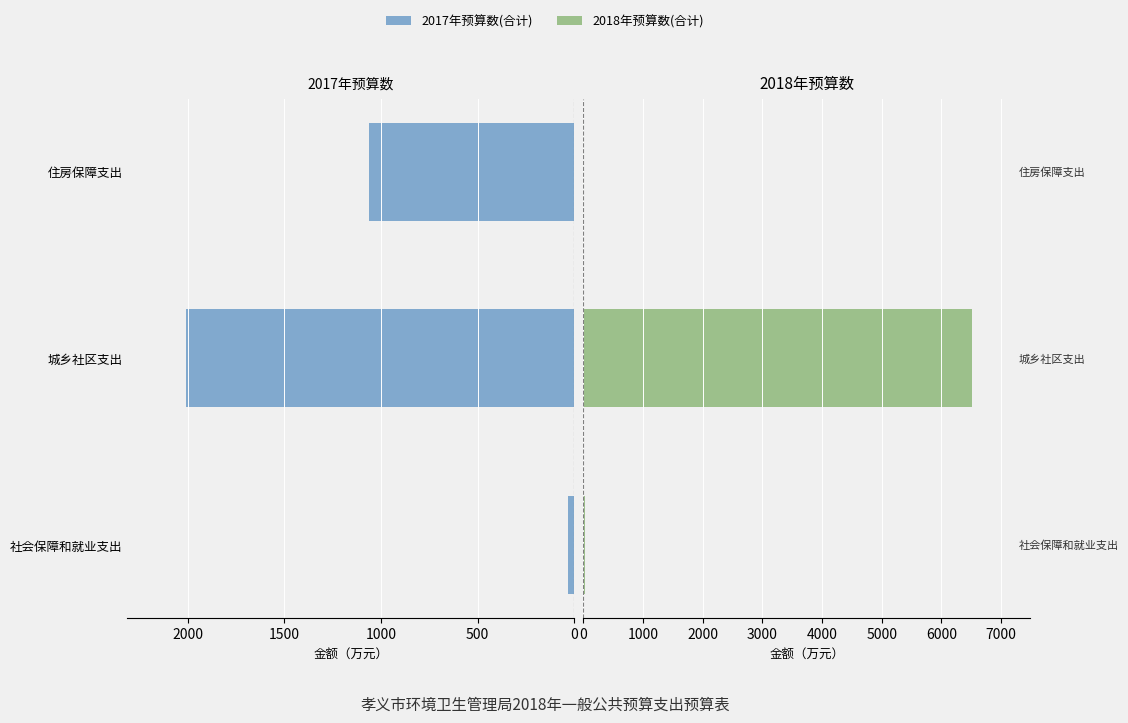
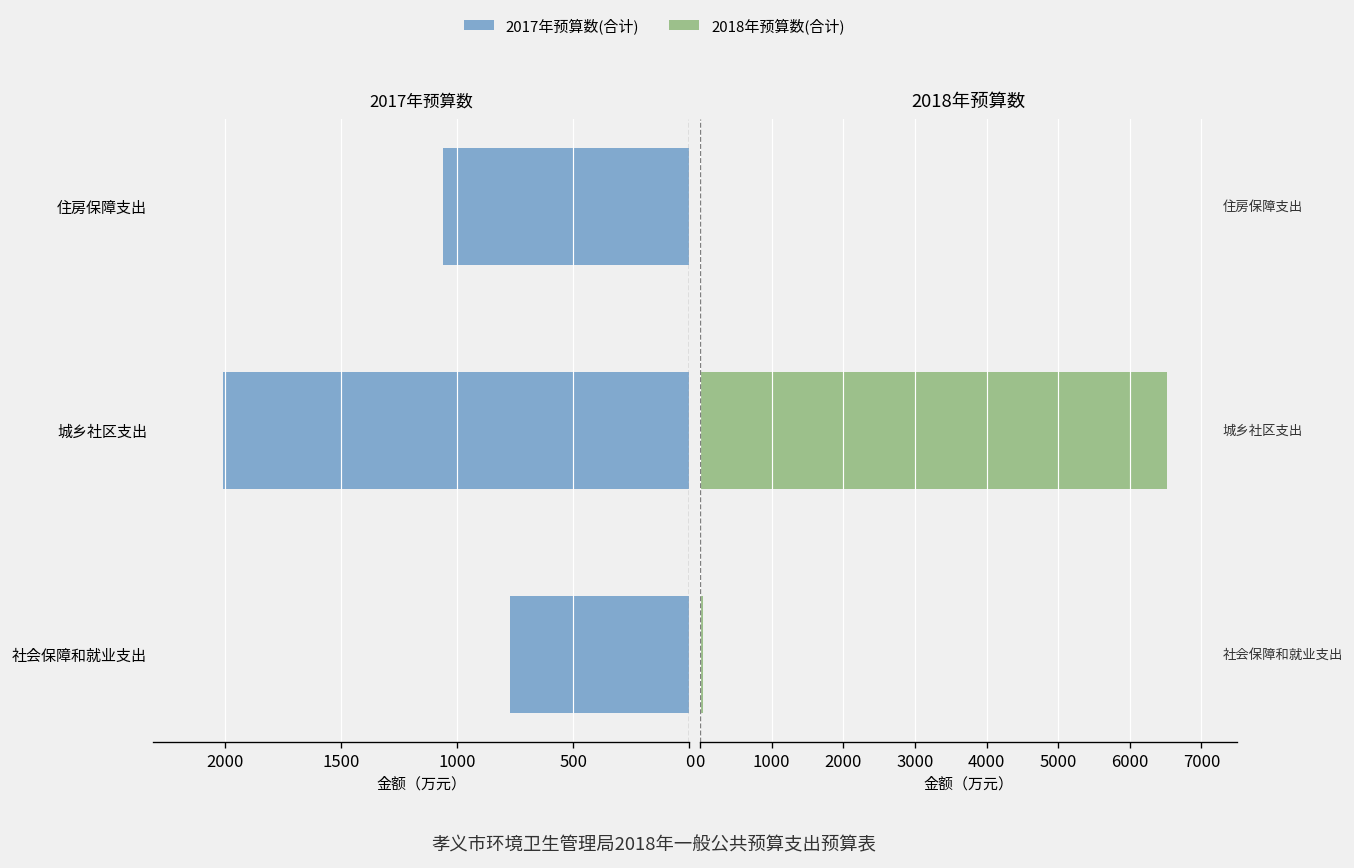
2017年预算数, 社会保障和就业支出: 30 -> 770
